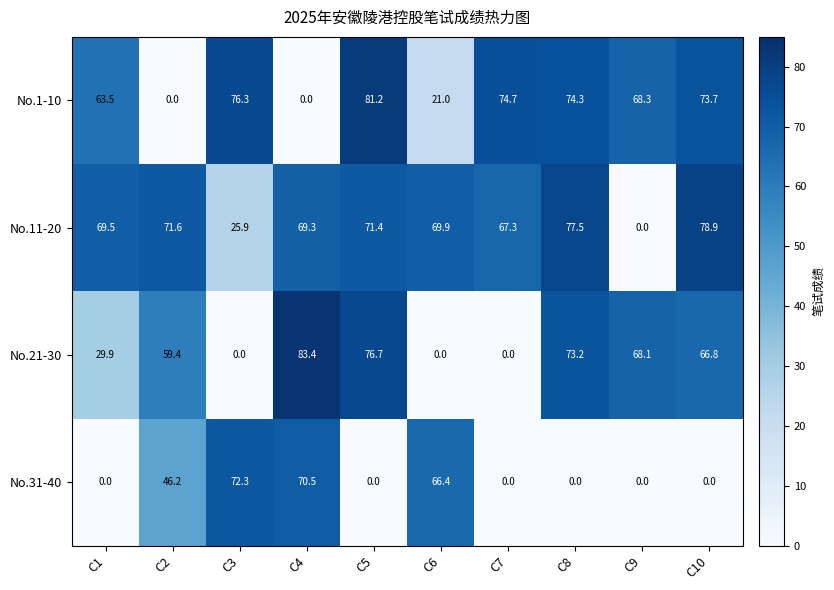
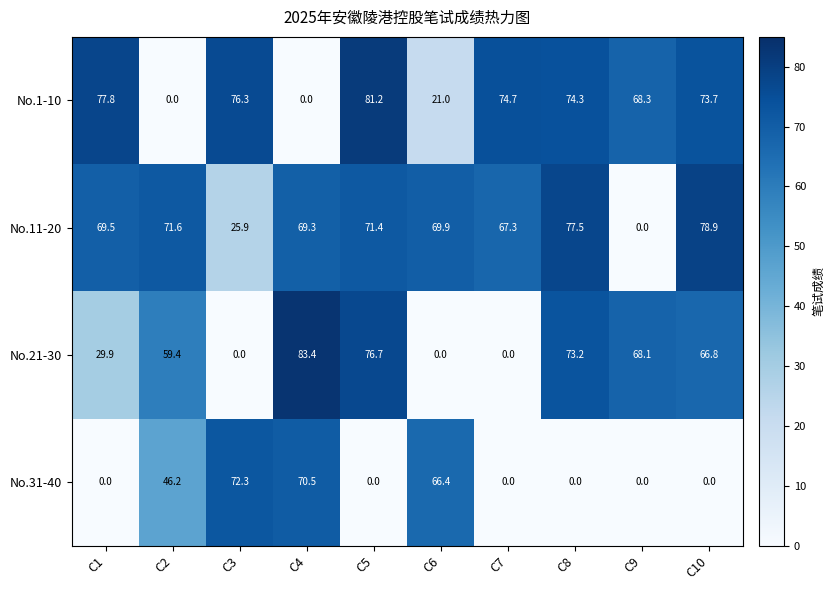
No.1-10, C1: 63.5 -> 77.8
